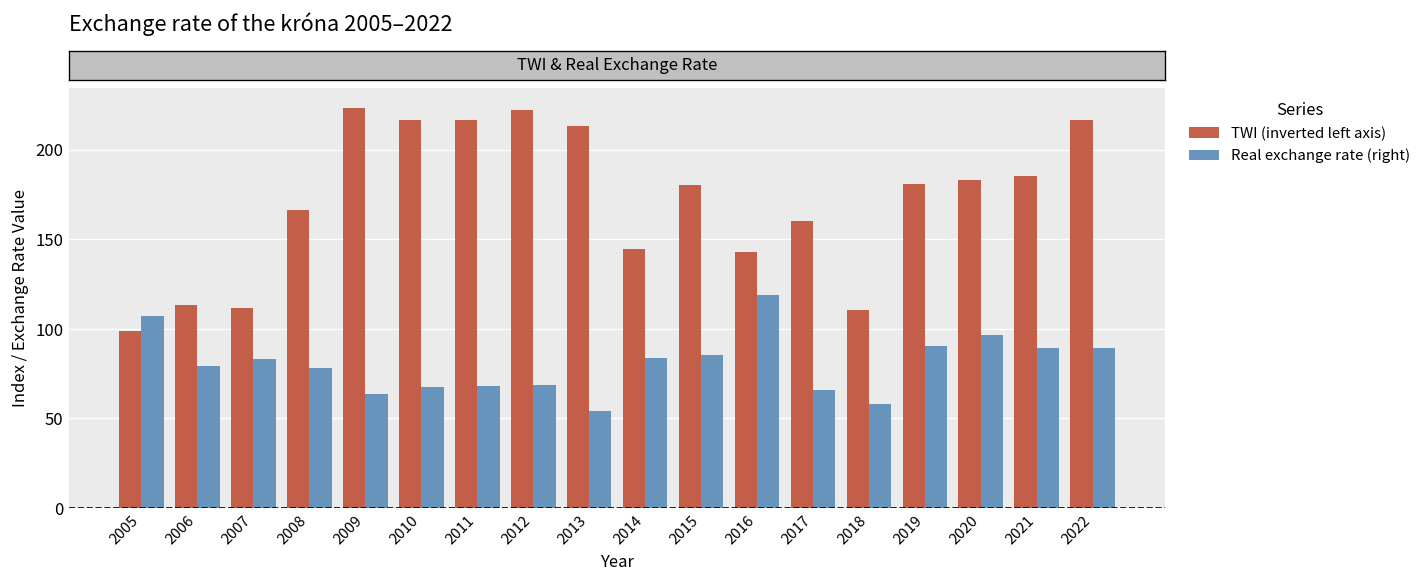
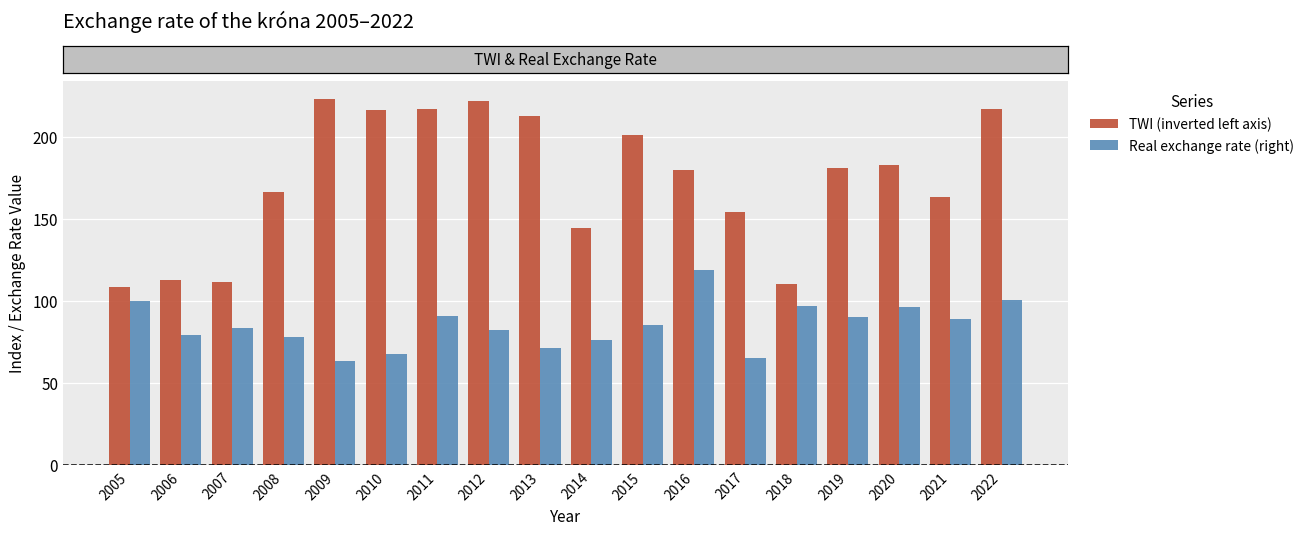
TWI (inverted left axis), 2005: 99 -> 109
Real exchange rate (right), 2005: 107 -> 100
Real exchange rate (right), 2011: 68 -> 91
Real exchange rate (right), 2012: 69 -> 82
Real exchange rate (right), 2013: 54 -> 71
Real exchange rate (right), 2014: 84 -> 76
TWI (inverted left axis), 2015: 180 -> 201
TWI (inverted left axis), 2016: 143 -> 180
TWI (inverted left axis), 2017: 160 -> 155
Real exchange rate (right), 2018: 58 -> 97
TWI (inverted left axis), 2021: 185 -> 163
Real exchange rate (right), 2022: 89 -> 100
